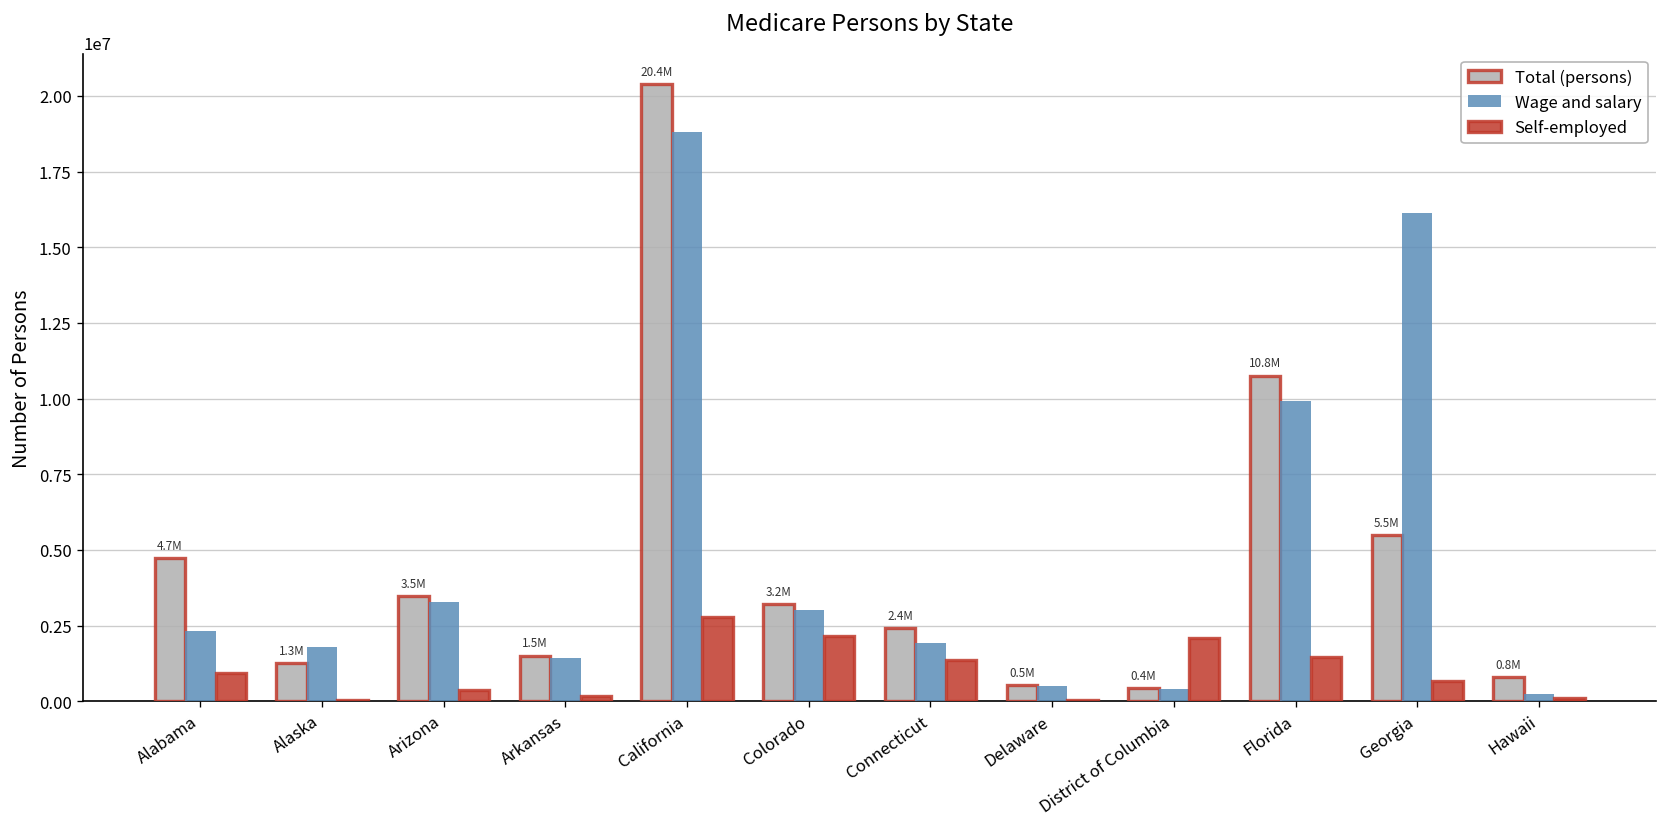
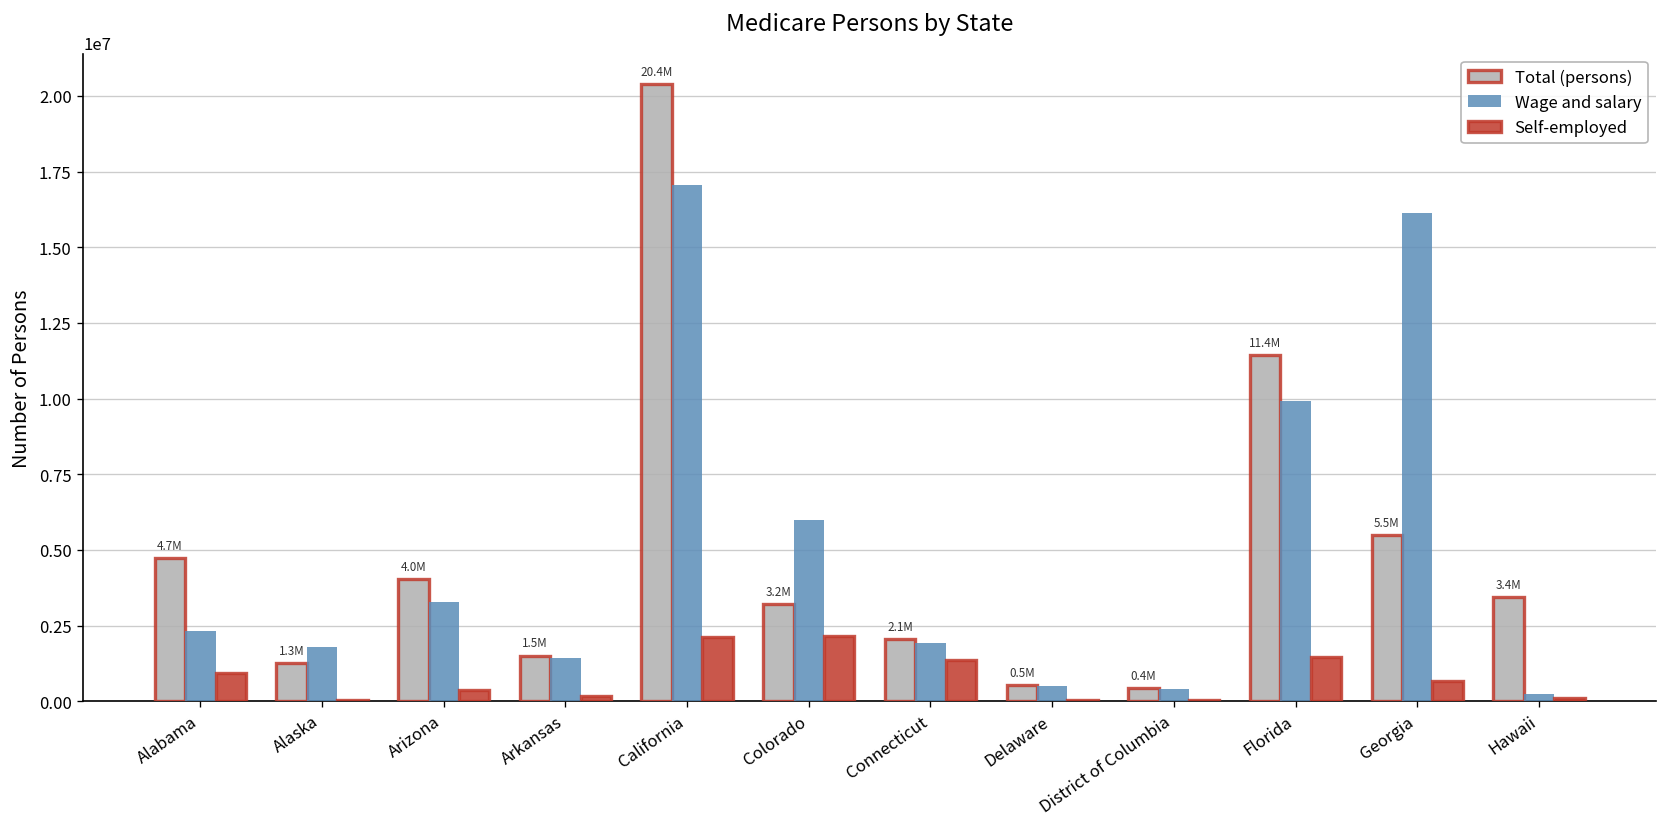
Total (persons), Arizona: 3.5M -> 4.0M
Wage and salary, California: 18800000 -> 17000000
Self-employed, California: 2800000 -> 2100000
Wage and salary, Colorado: 3000000 -> 6000000
Total (persons), Connecticut: 2.4M -> 2.1M
Self-employed, District of Columbia: 2100000 -> 0
Total (persons), Florida: 10.8M -> 11.4M
Total (persons), Hawaii: 0.8M -> 3.4M
